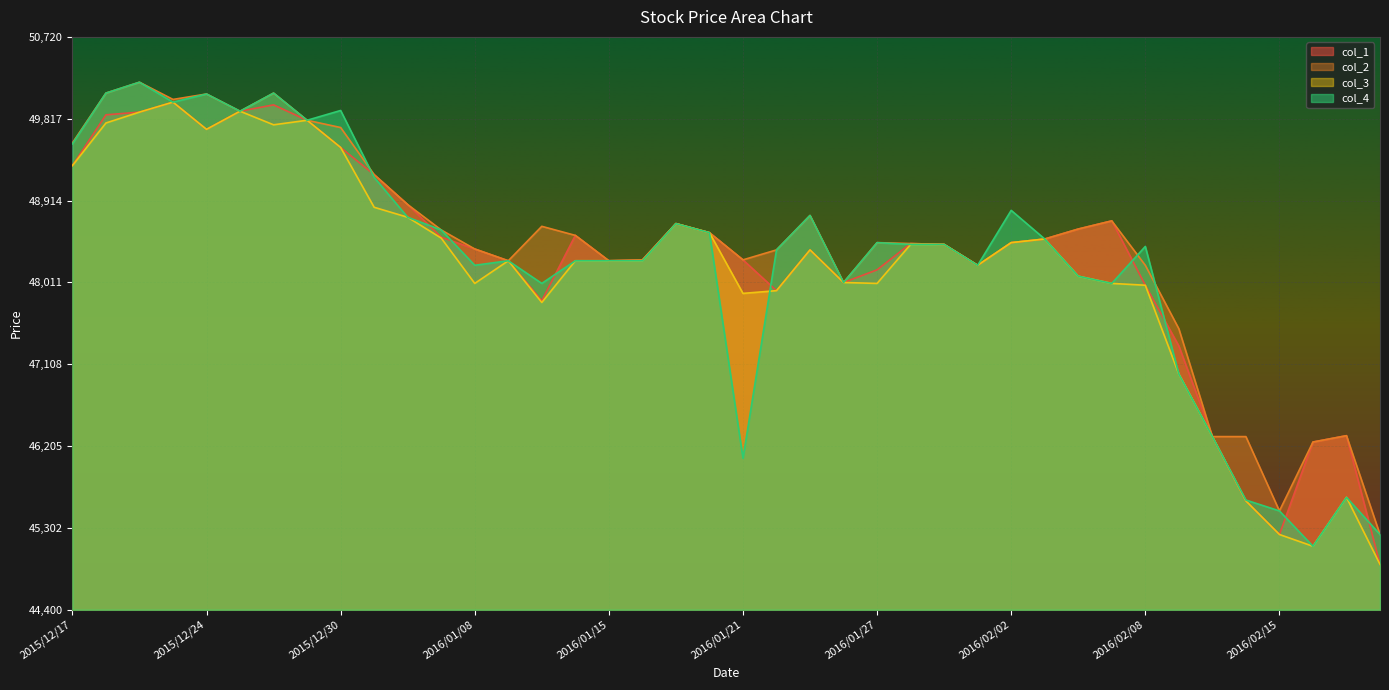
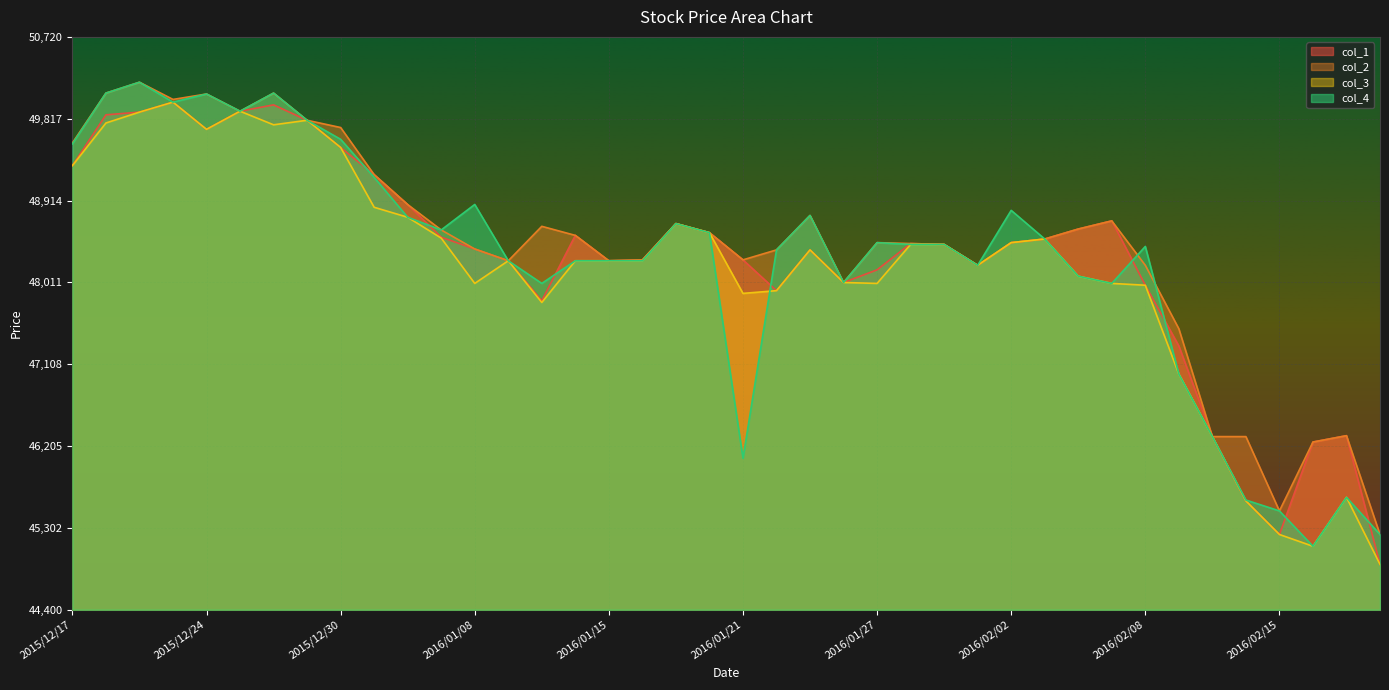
col_4, 2015/12/30: 49,900 -> 49,600
col_4, 2016/01/08: 48,200 -> 48,900
